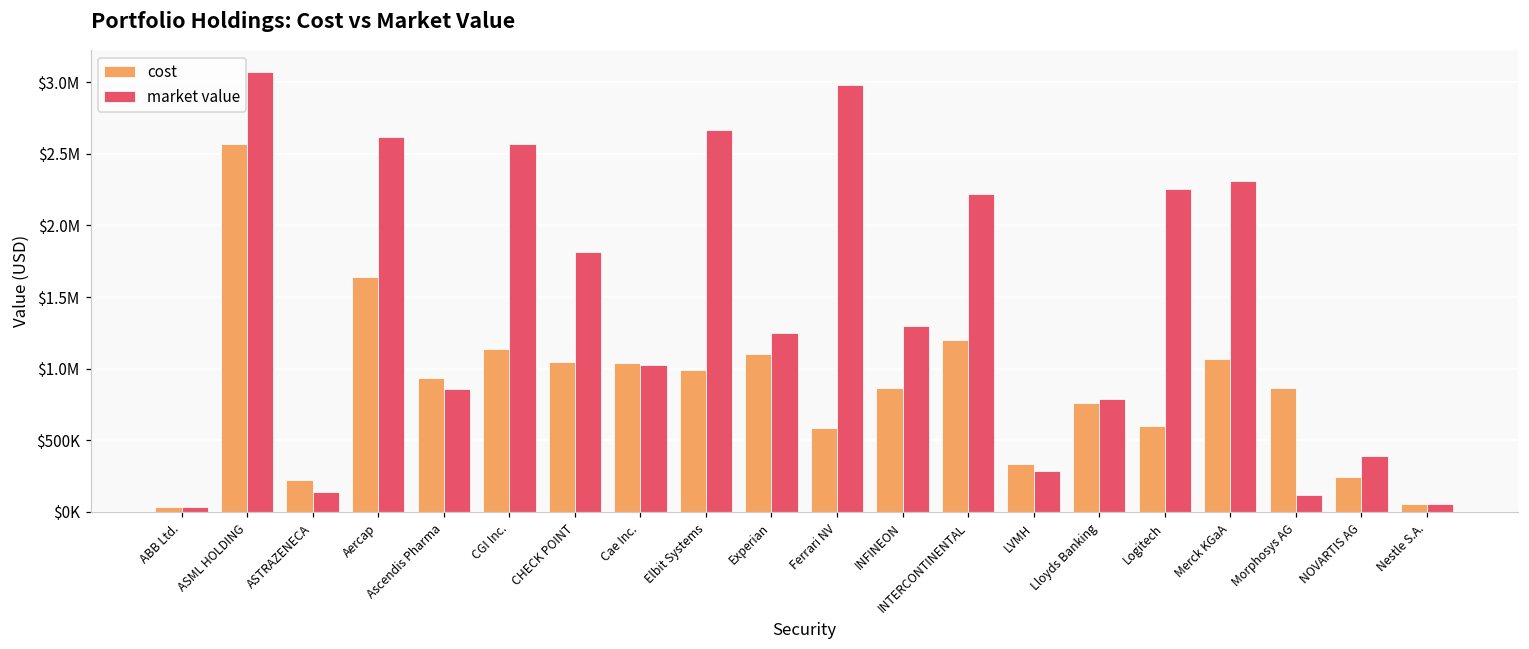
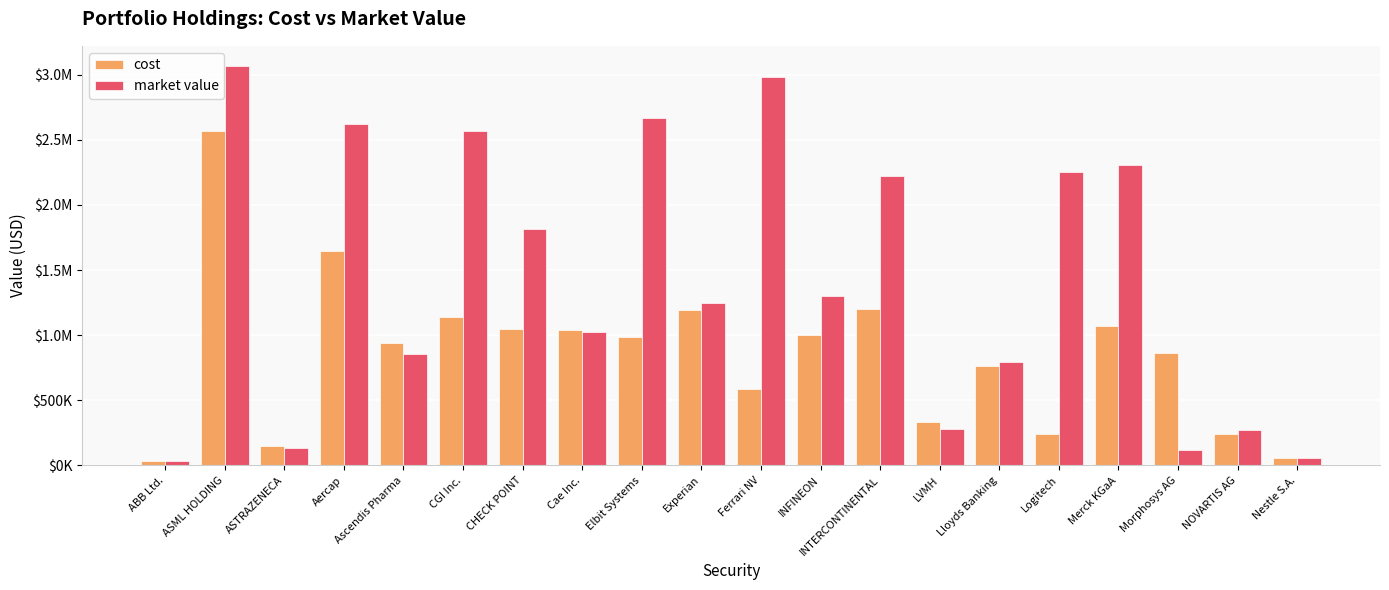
cost, ASTRAZENECA: $220000 -> $150000
cost, Experian: $1100000 -> $1200000
cost, INFINEON: $860000 -> $1000000
cost, Logitech: $600000 -> $240000
market value, NOVARTIS AG: $390000 -> $270000
